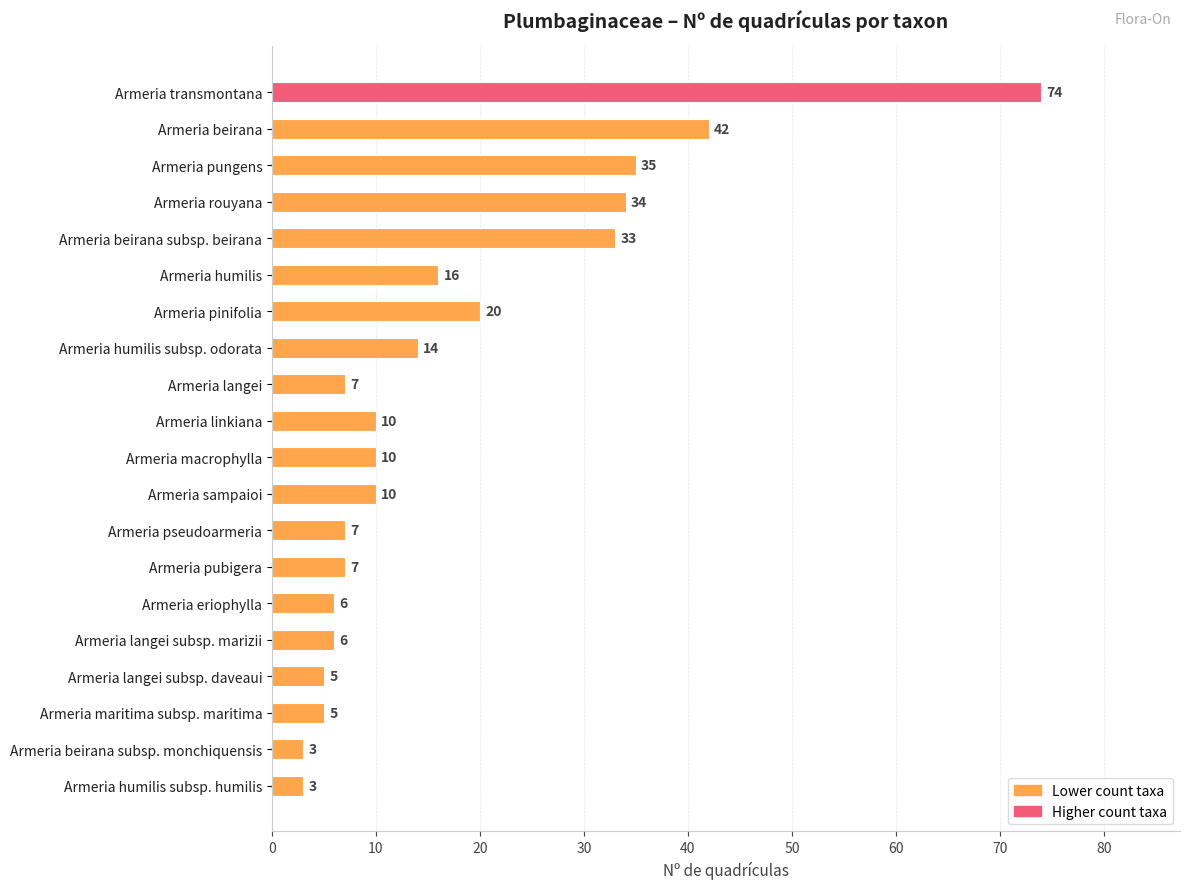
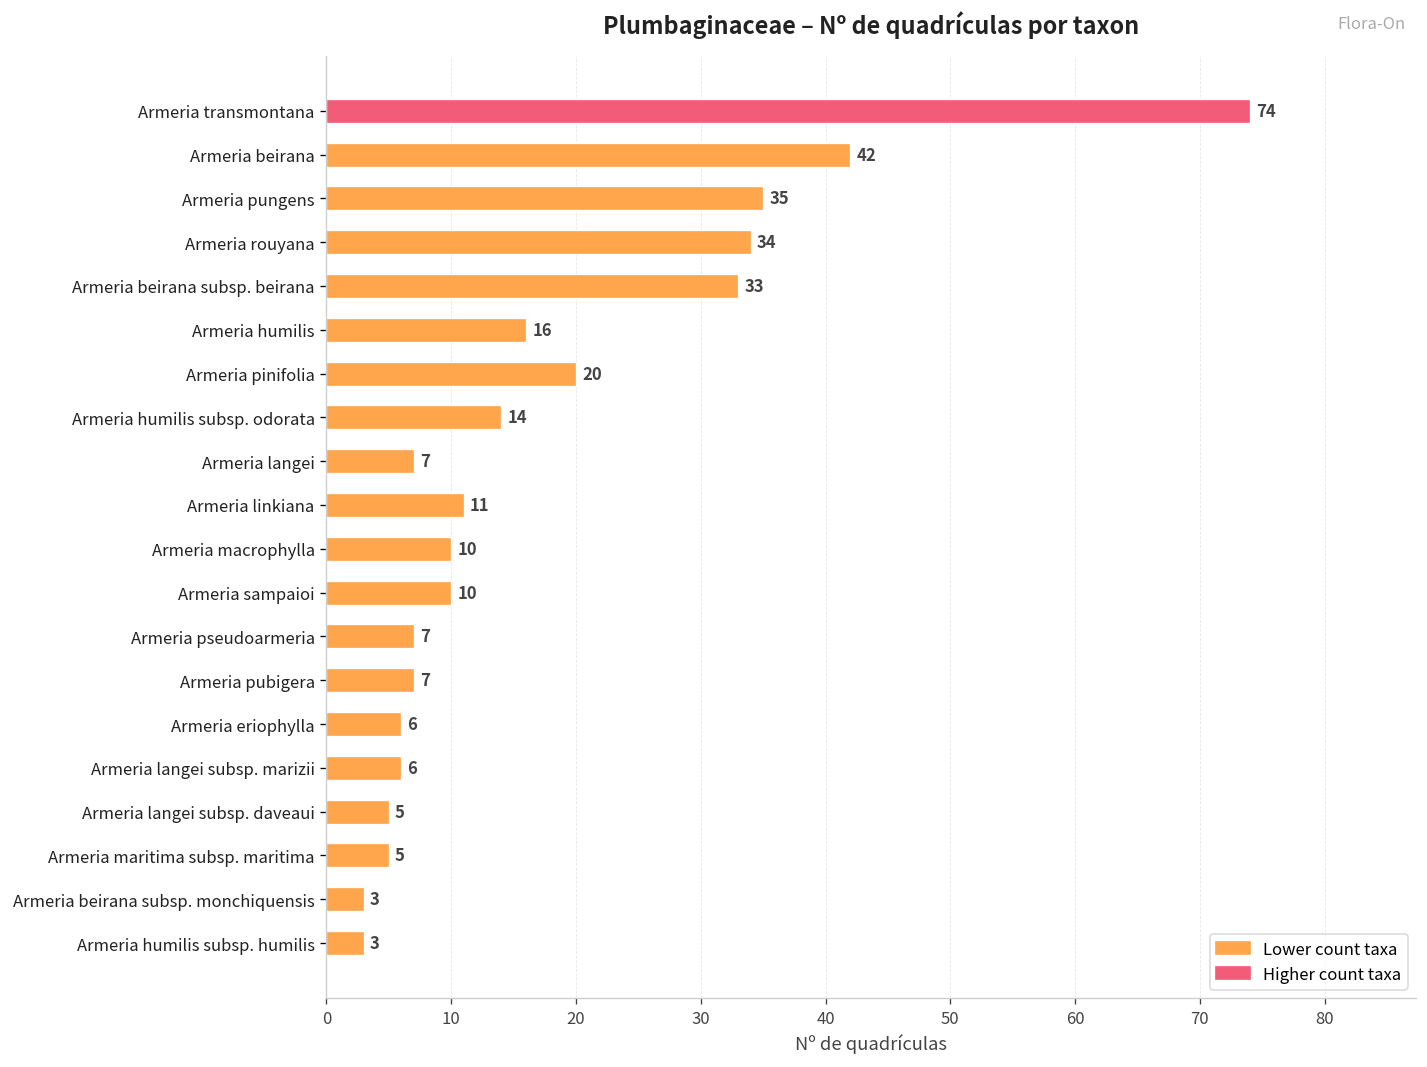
Armeria linkiana: 10 -> 11
